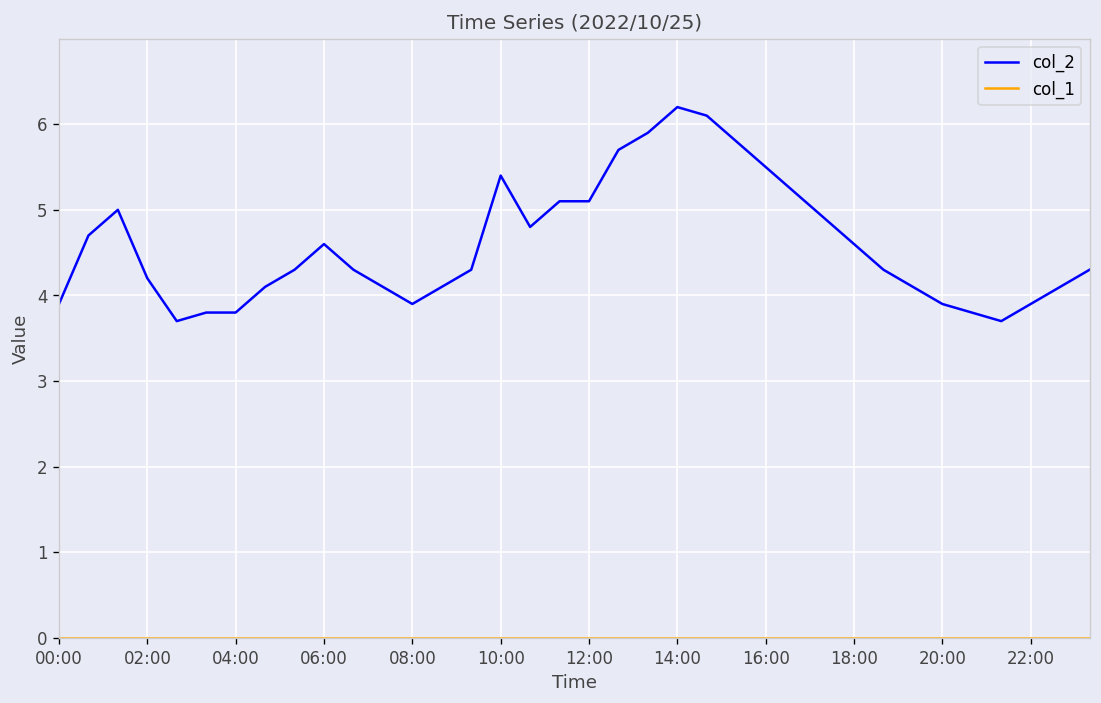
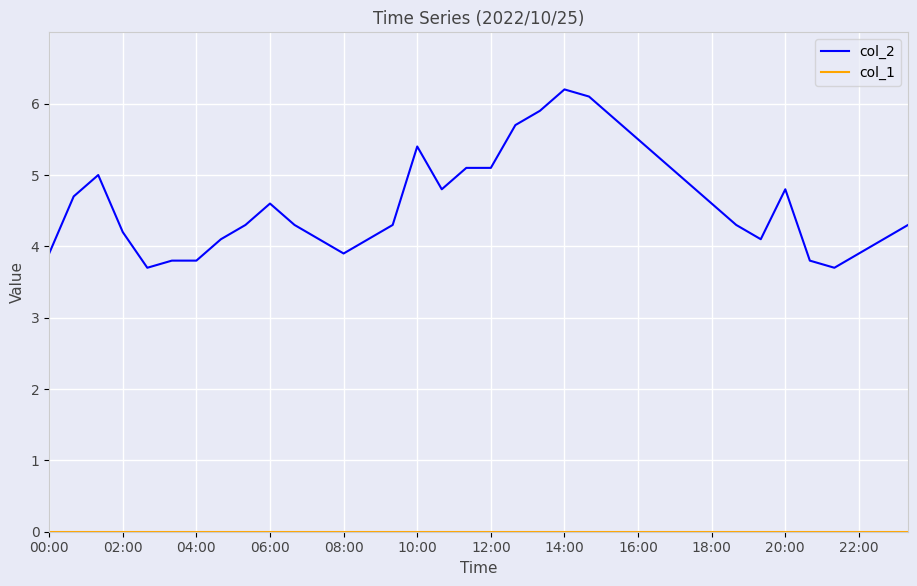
col_2, 20:00: 3.9 -> 4.8
